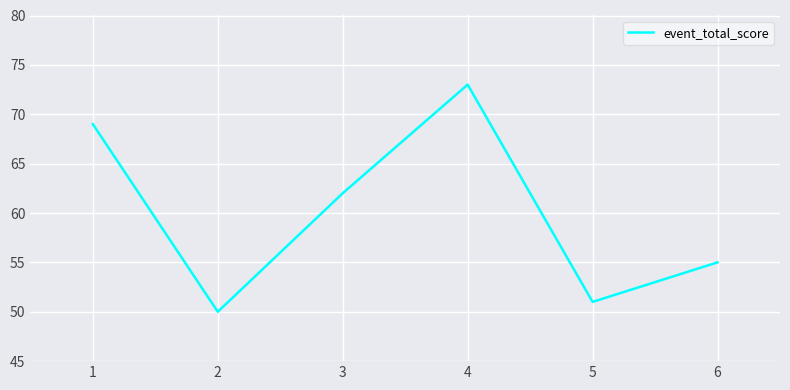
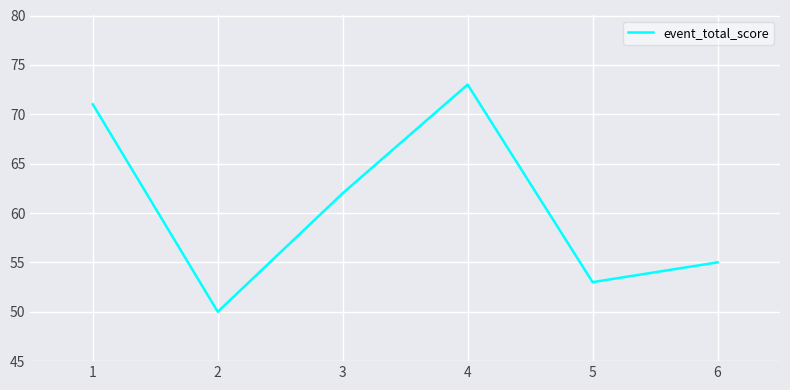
1: 69 -> 71
5: 51 -> 53
